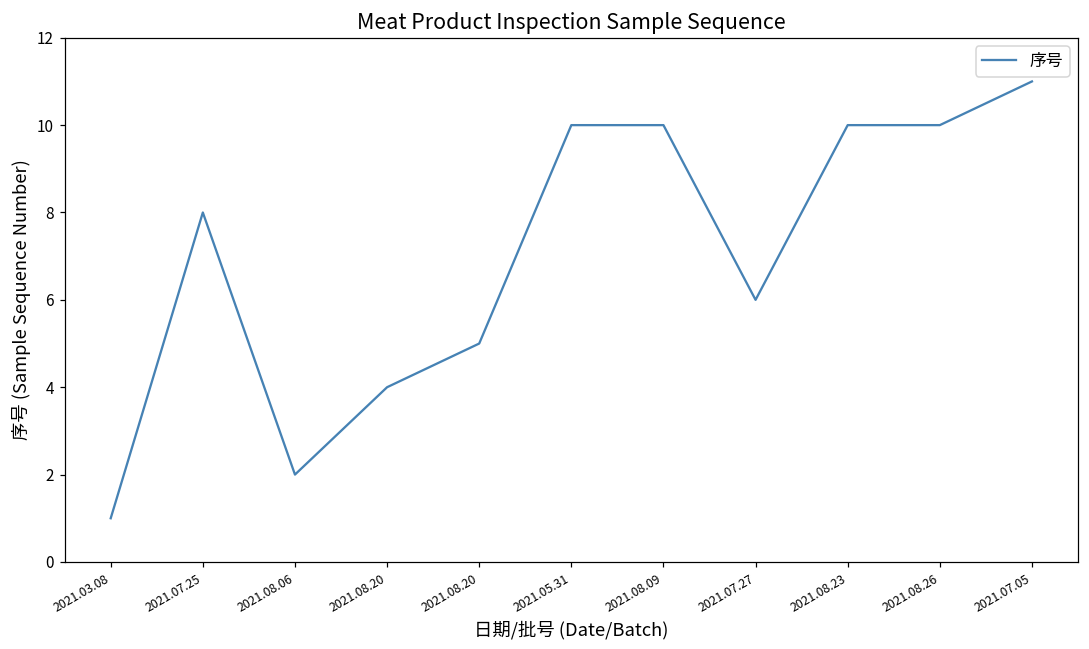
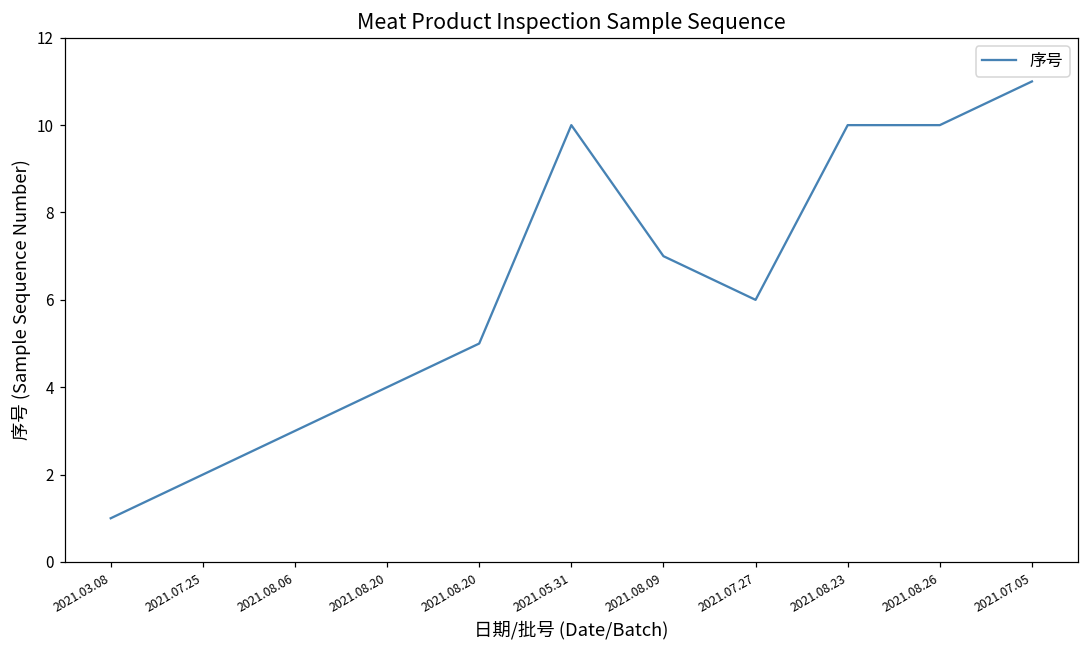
2021.07.25: 8 -> 2
2021.08.06: 2 -> 3
2021.08.09: 10 -> 7
